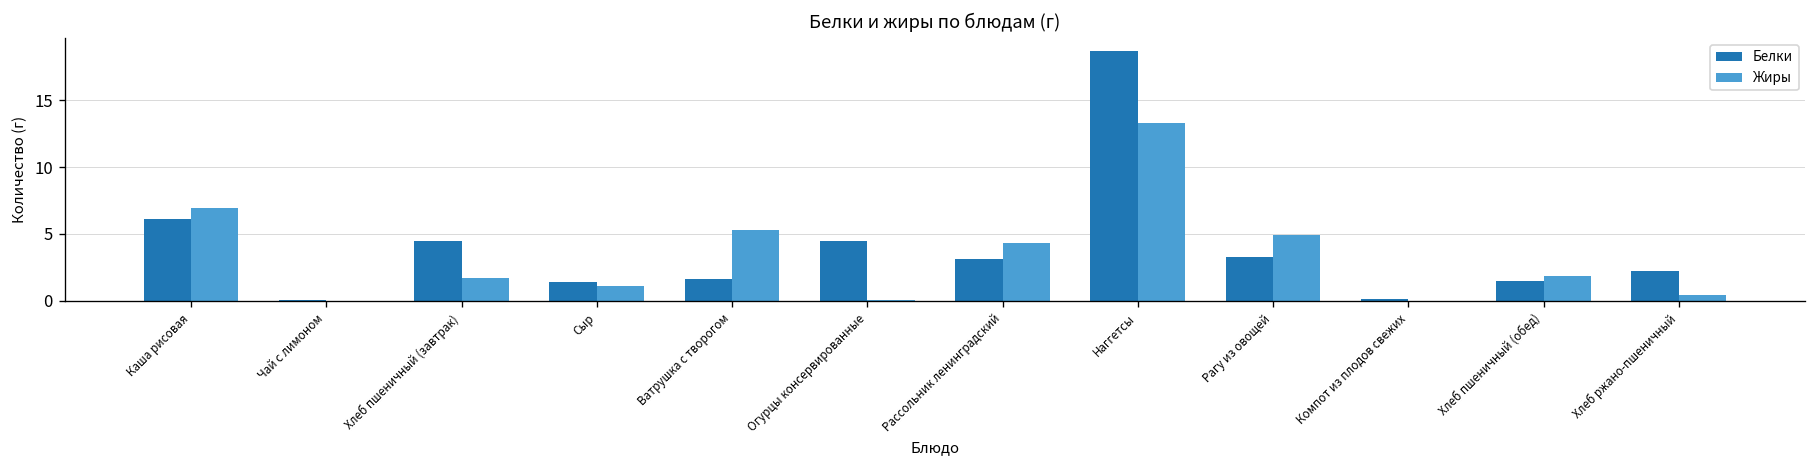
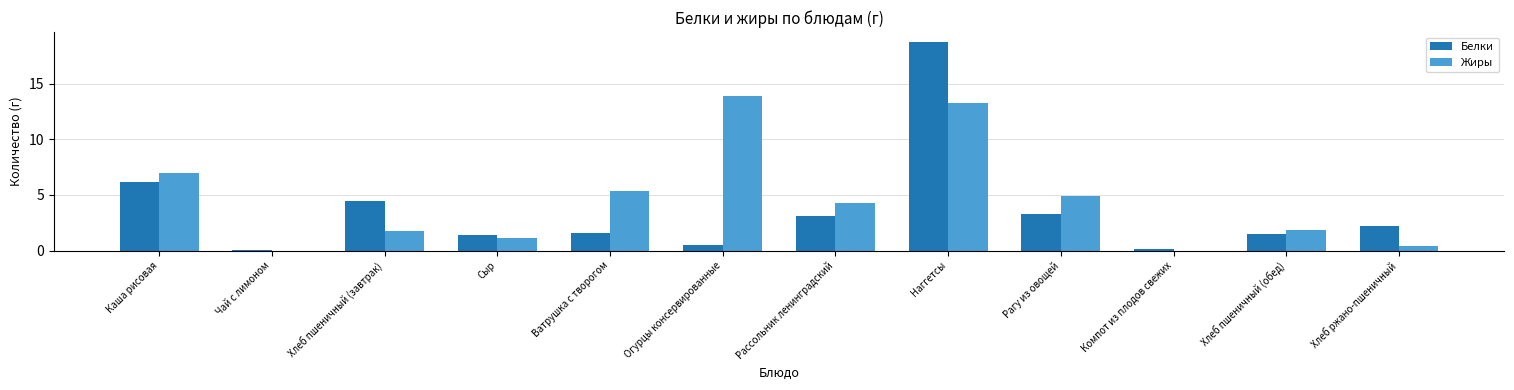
Белки, Огурцы консервированные: 4.5 -> 0.5
Жиры, Огурцы консервированные: 0.1 -> 13.9
